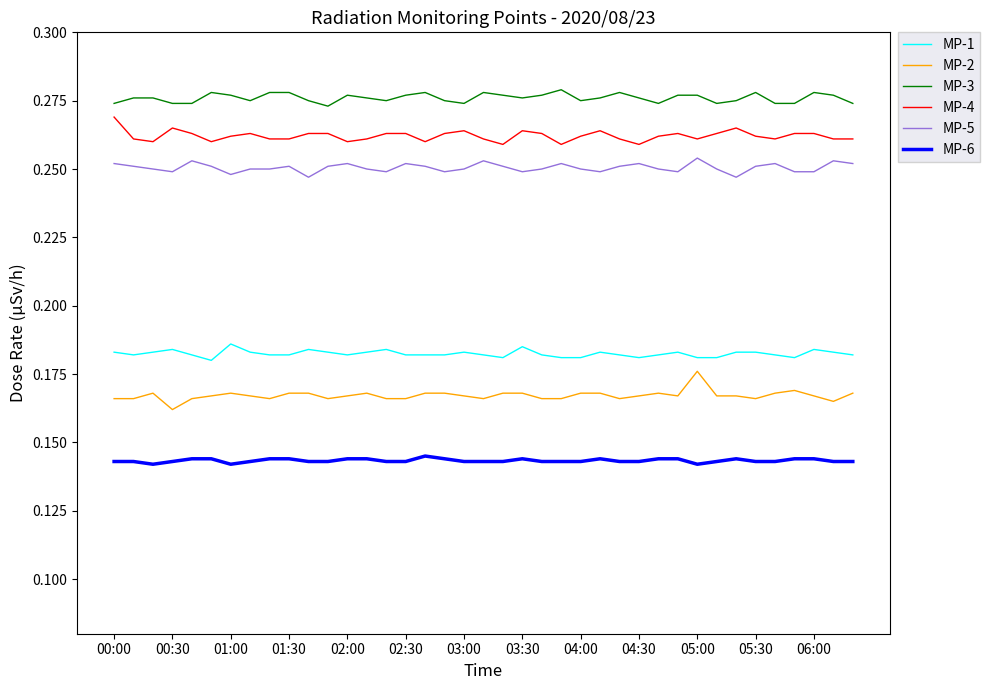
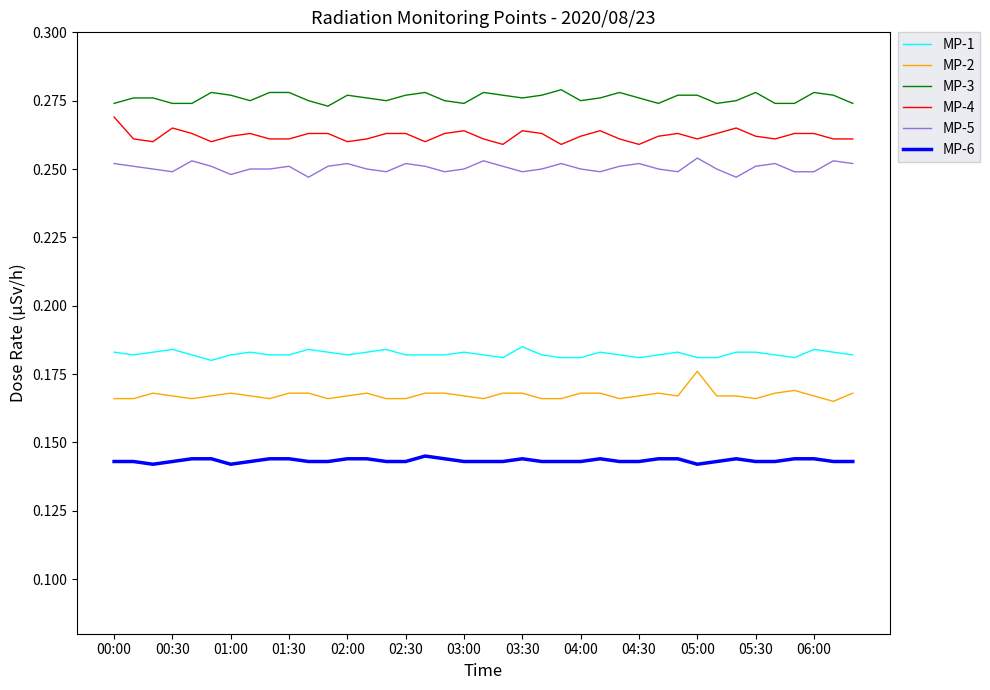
MP-2, 00:30: 0.162 -> 0.167
MP-1, 01:00: 0.186 -> 0.182
